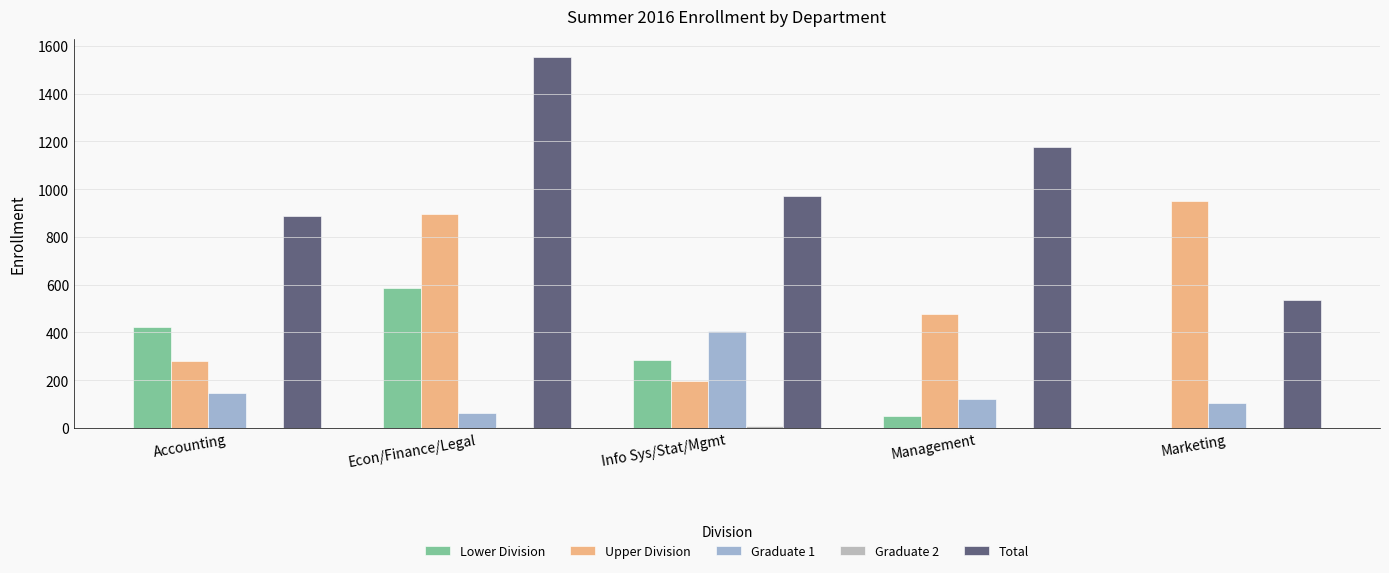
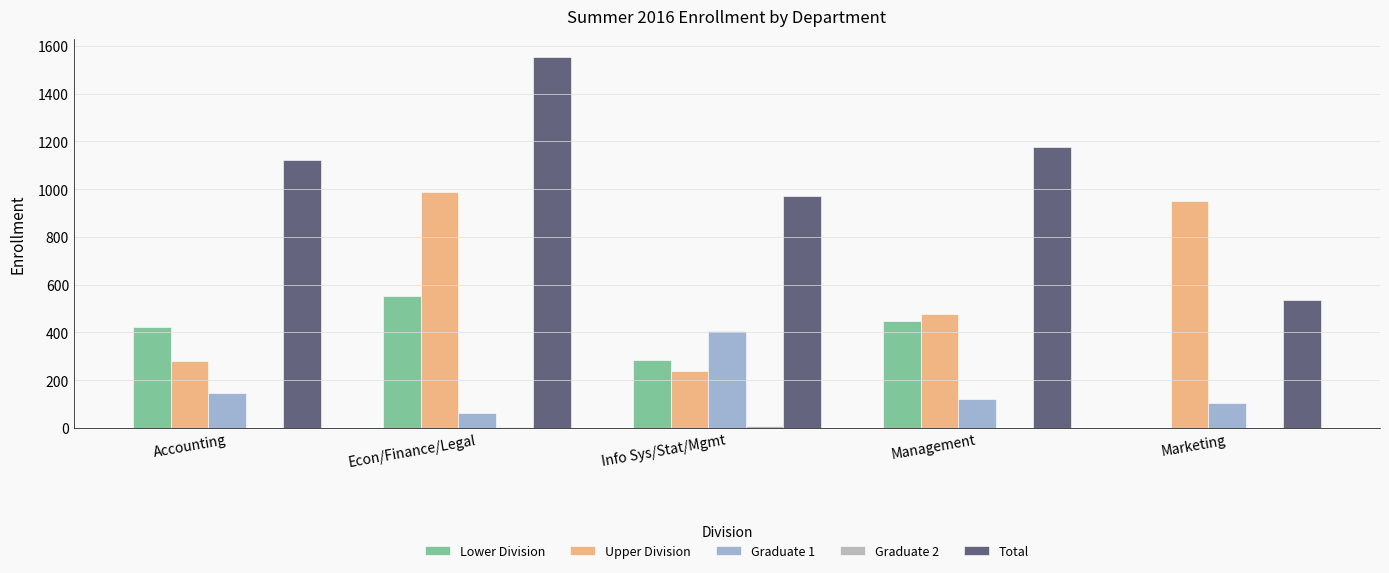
Total, Accounting: 890 -> 1120
Lower Division, Econ/Finance/Legal: 590 -> 550
Upper Division, Econ/Finance/Legal: 900 -> 990
Upper Division, Info Sys/Stat/Mgmt: 200 -> 240
Lower Division, Management: 50 -> 450
